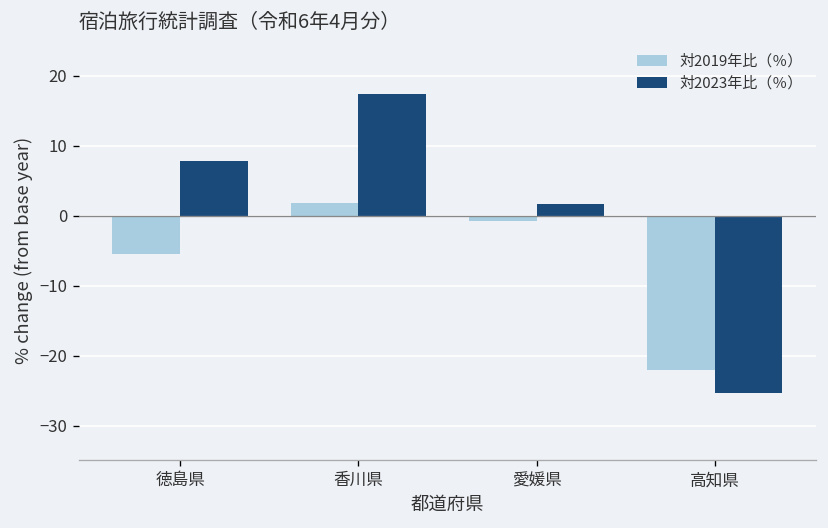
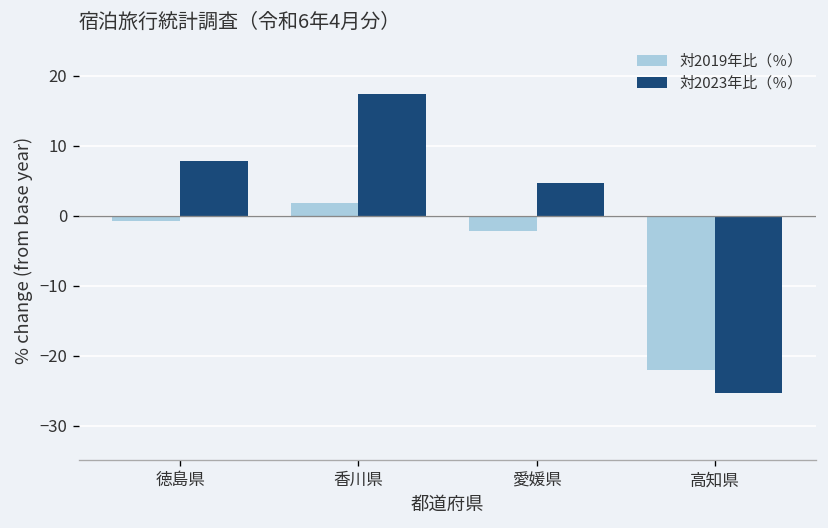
対2019年比（％）, 徳島県: -5 -> -1
対2019年比（％）, 愛媛県: -1 -> -2
対2023年比（％）, 愛媛県: 2 -> 5
